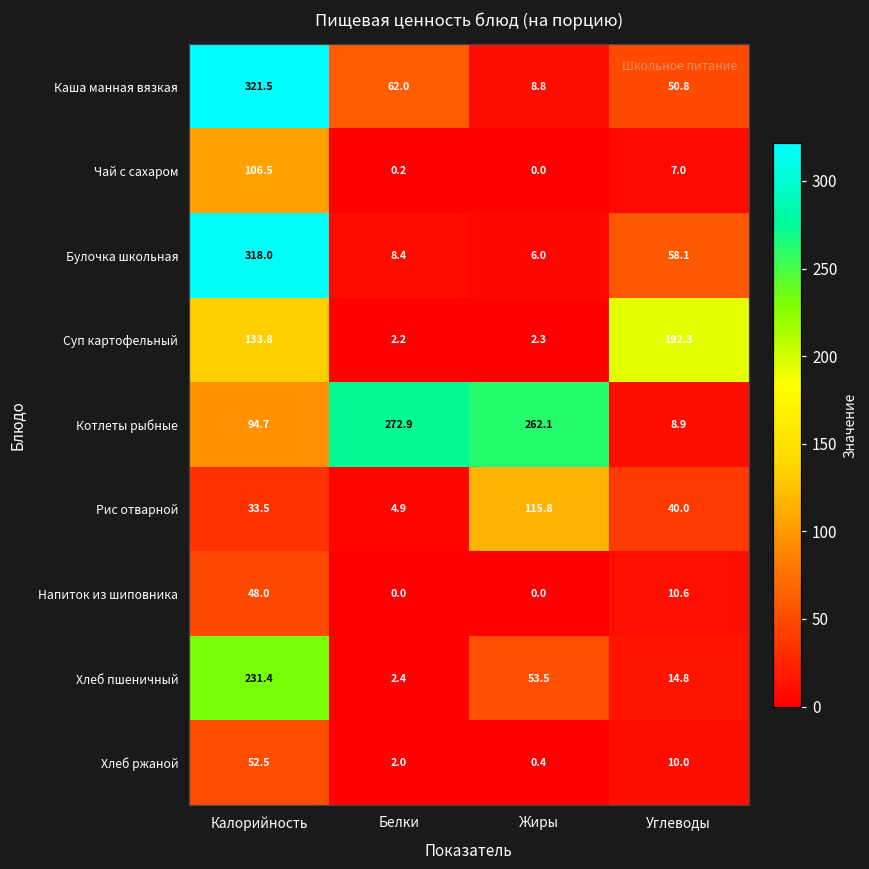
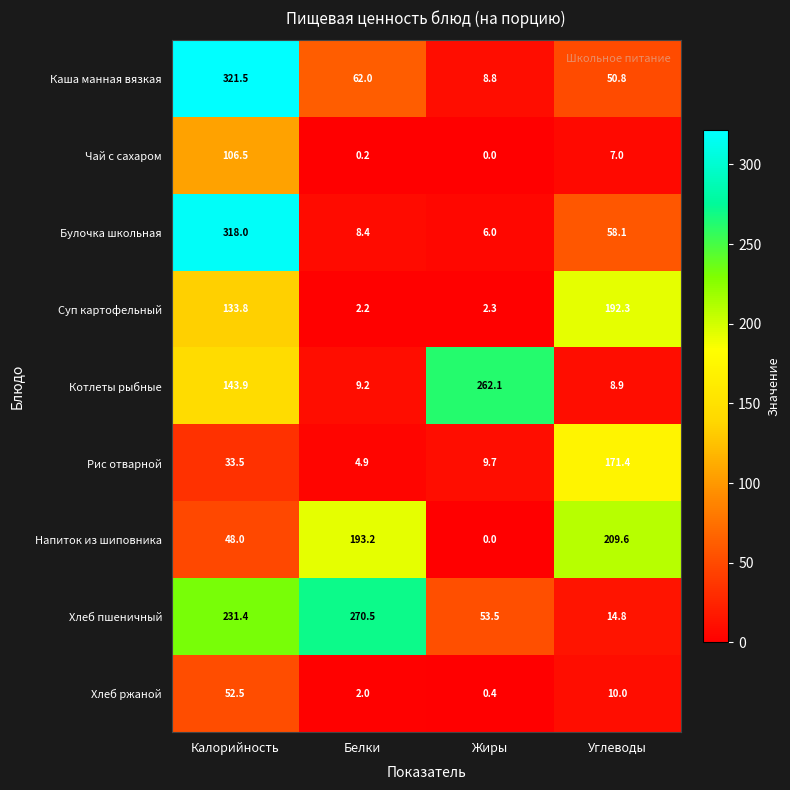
Котлеты рыбные, Калорийность: 94.7 -> 143.9
Котлеты рыбные, Белки: 272.9 -> 9.2
Рис отварной, Жиры: 115.8 -> 9.7
Рис отварной, Углеводы: 40.0 -> 171.4
Напиток из шиповника, Белки: 0.0 -> 193.2
Напиток из шиповника, Углеводы: 10.6 -> 209.6
Хлеб пшеничный, Белки: 2.4 -> 270.5
